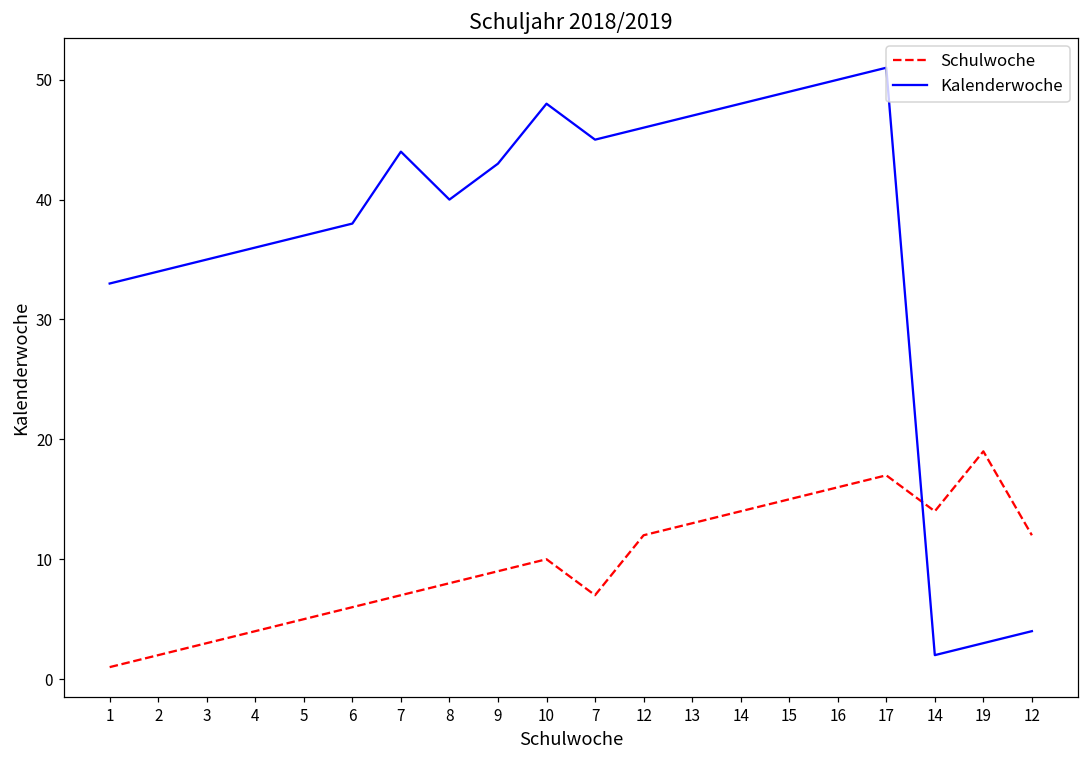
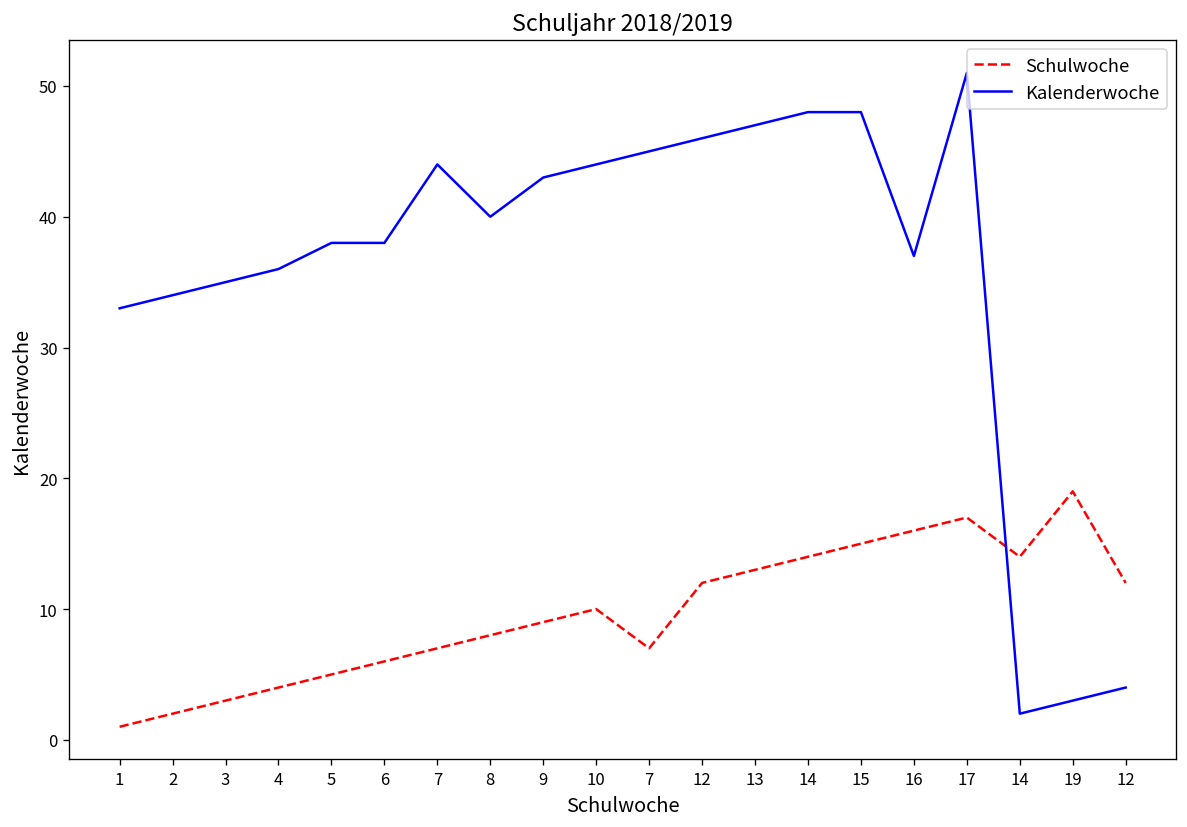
Kalenderwoche, 5: 37 -> 38
Kalenderwoche, 10: 48 -> 44
Kalenderwoche, 15: 49 -> 48
Kalenderwoche, 16: 50 -> 37
